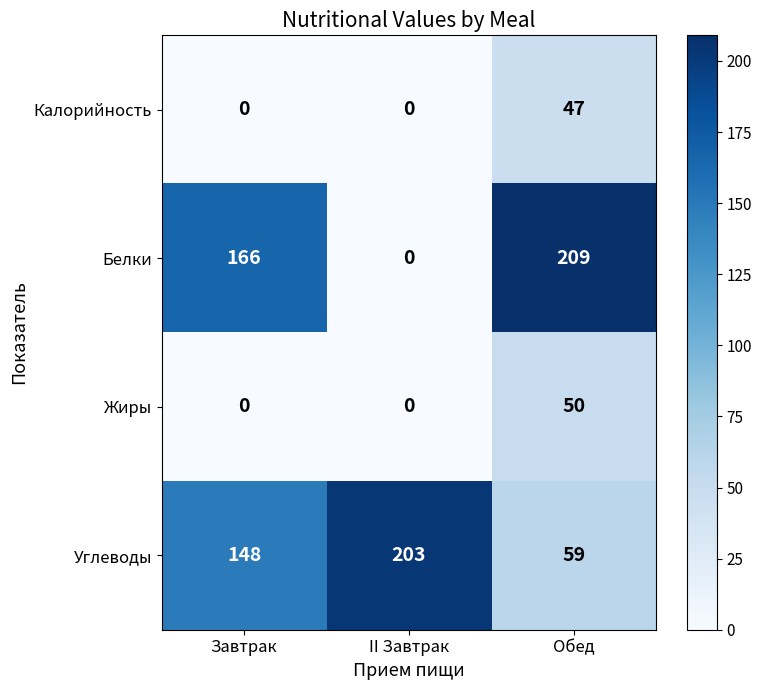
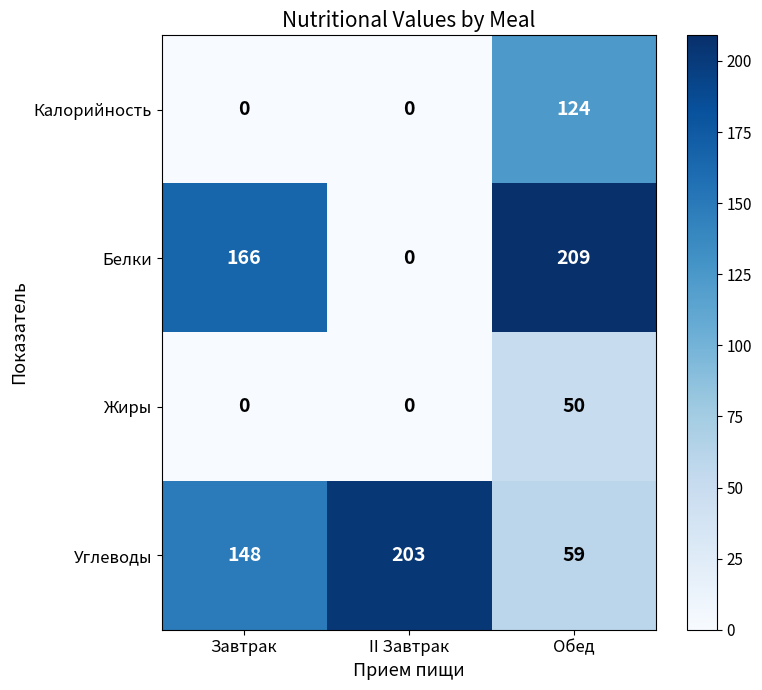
Калорийность, Обед: 47 -> 124
